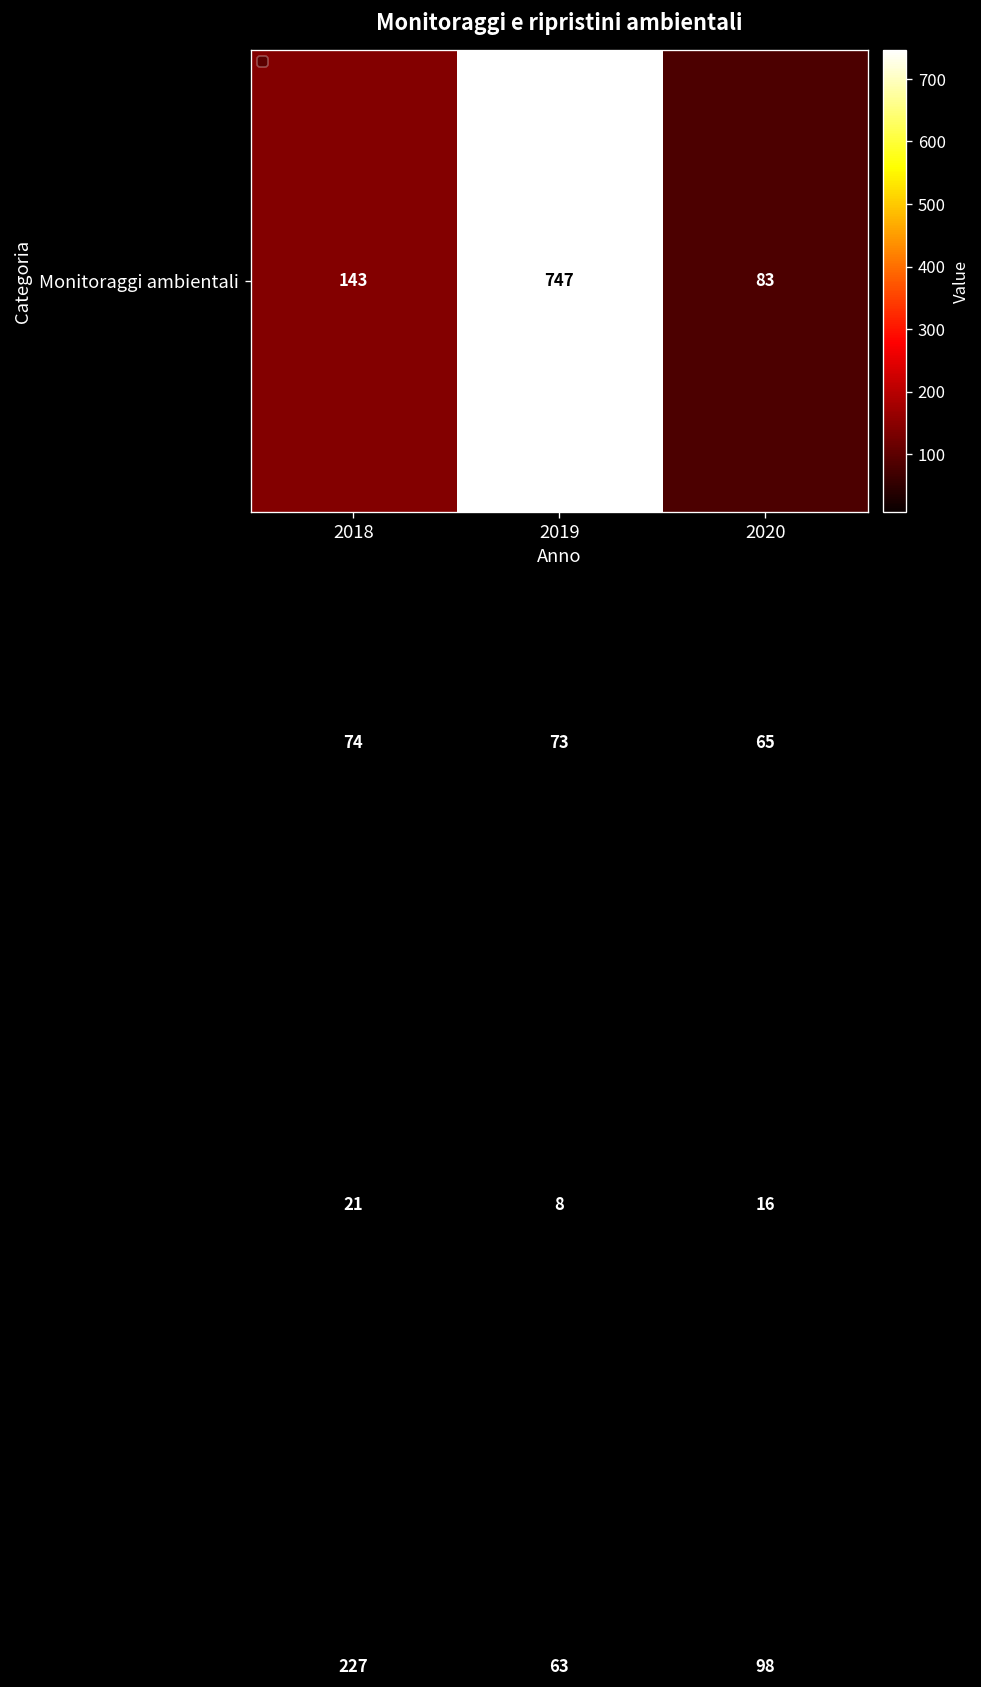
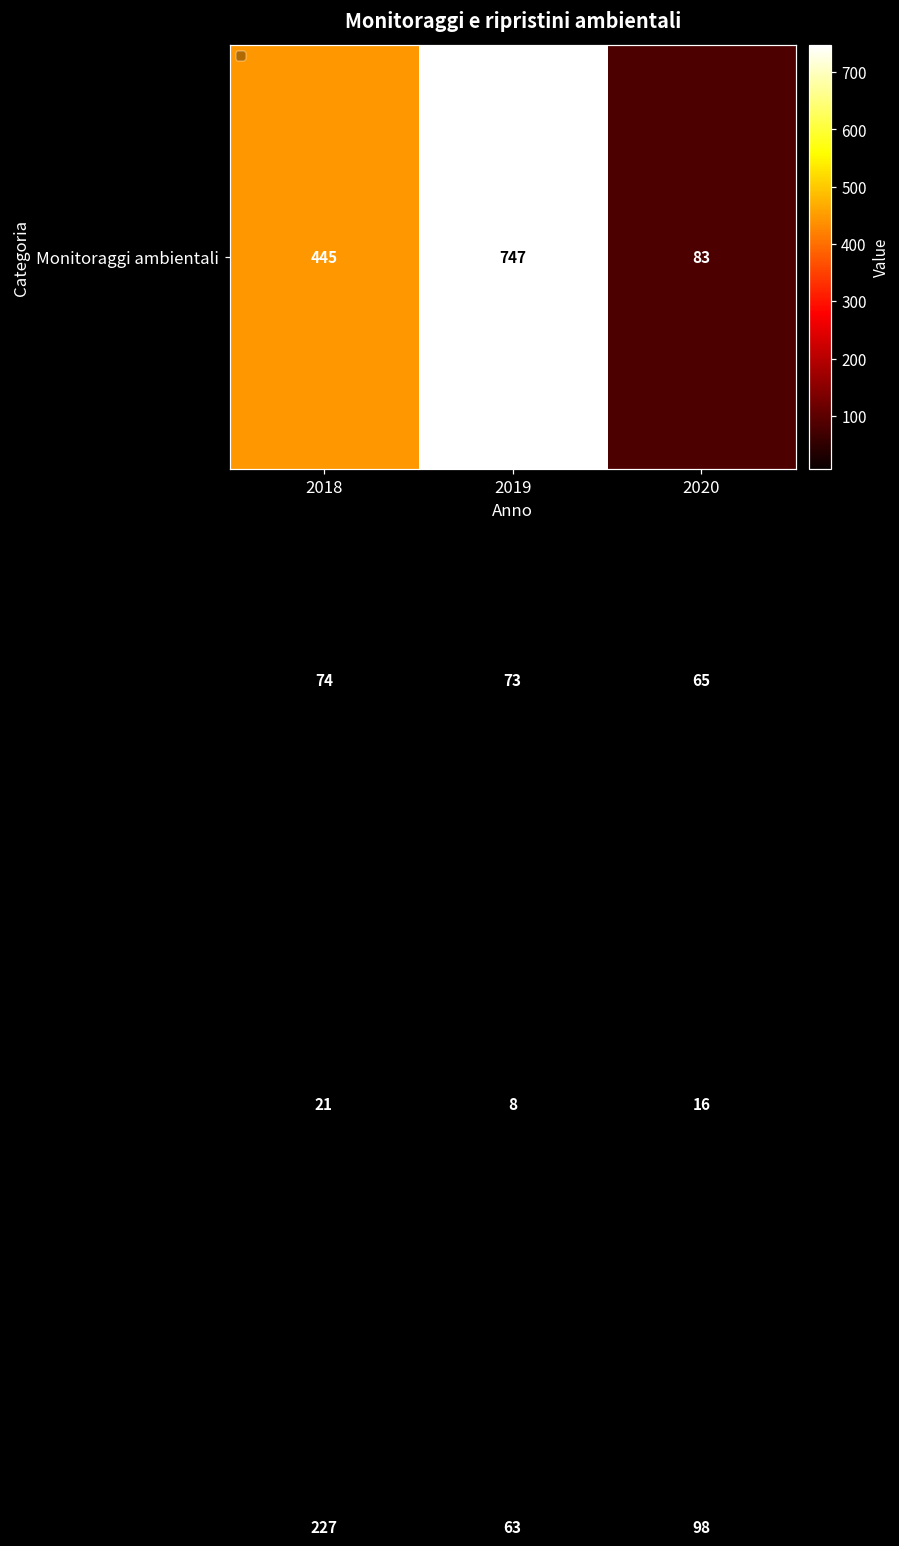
Monitoraggi ambientali, 2018: 143 -> 445
